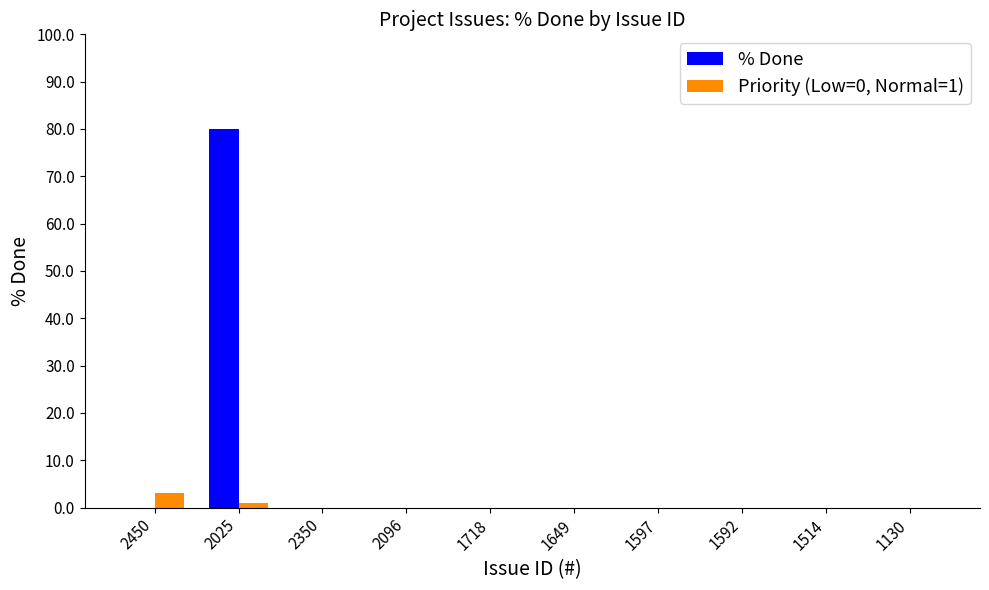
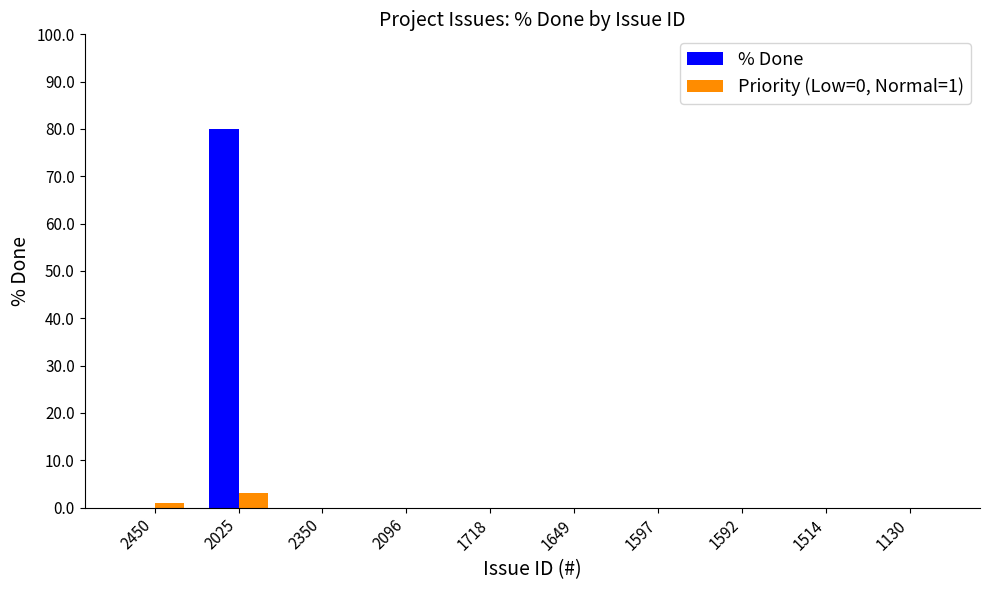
Priority (Low=0, Normal=1), 2450: 3 -> 1
Priority (Low=0, Normal=1), 2025: 1 -> 3
